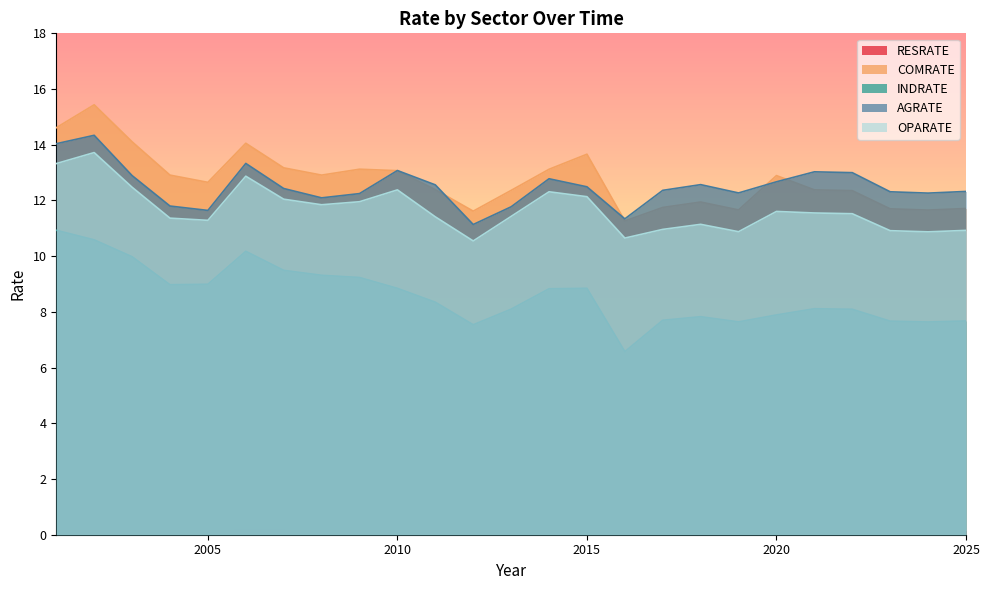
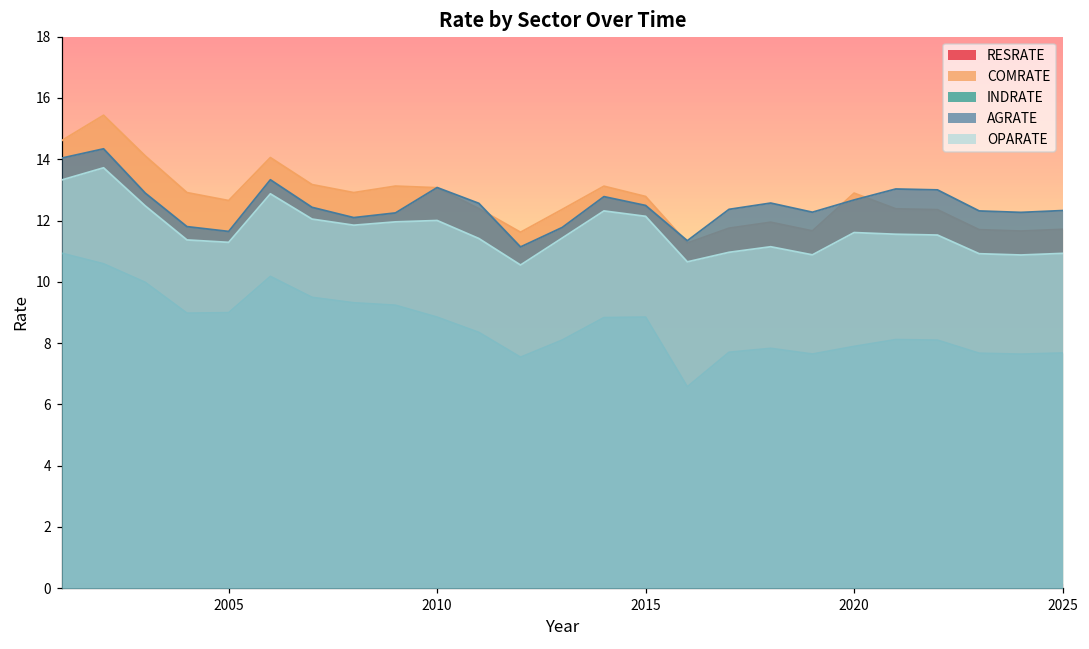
OPARATE, 2010: 12.4 -> 12.0
COMRATE, 2015: 13.7 -> 12.8
